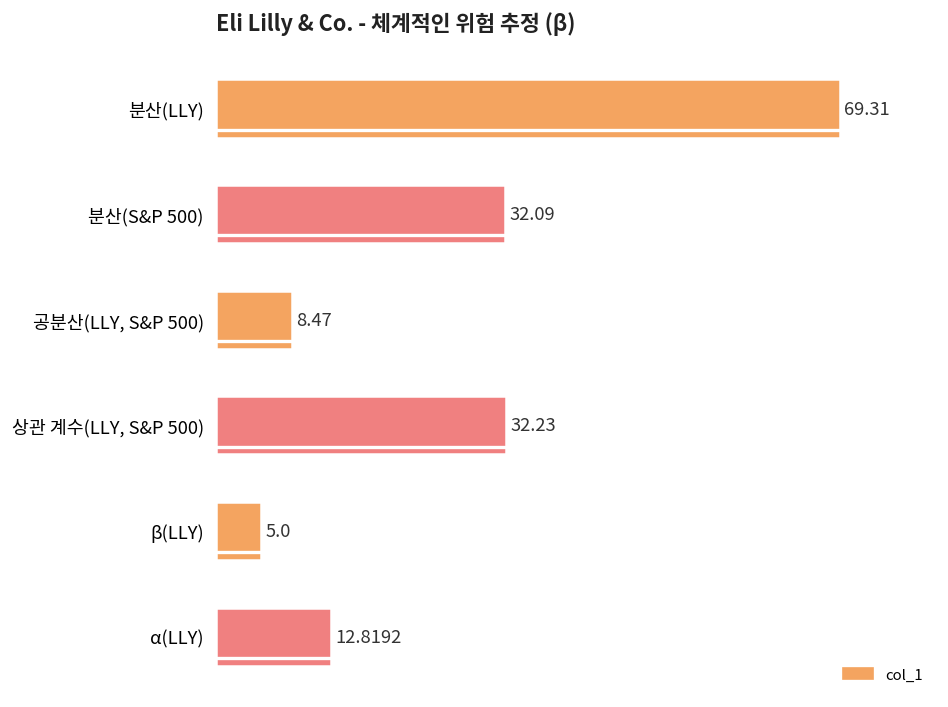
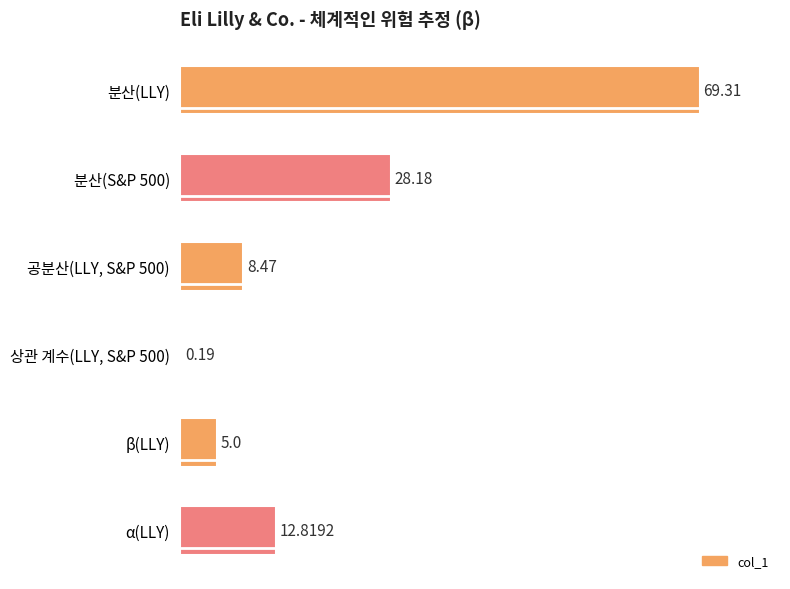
분산(S&P 500): 32.09 -> 28.18
상관 계수(LLY, S&P 500): 32.23 -> 0.19
